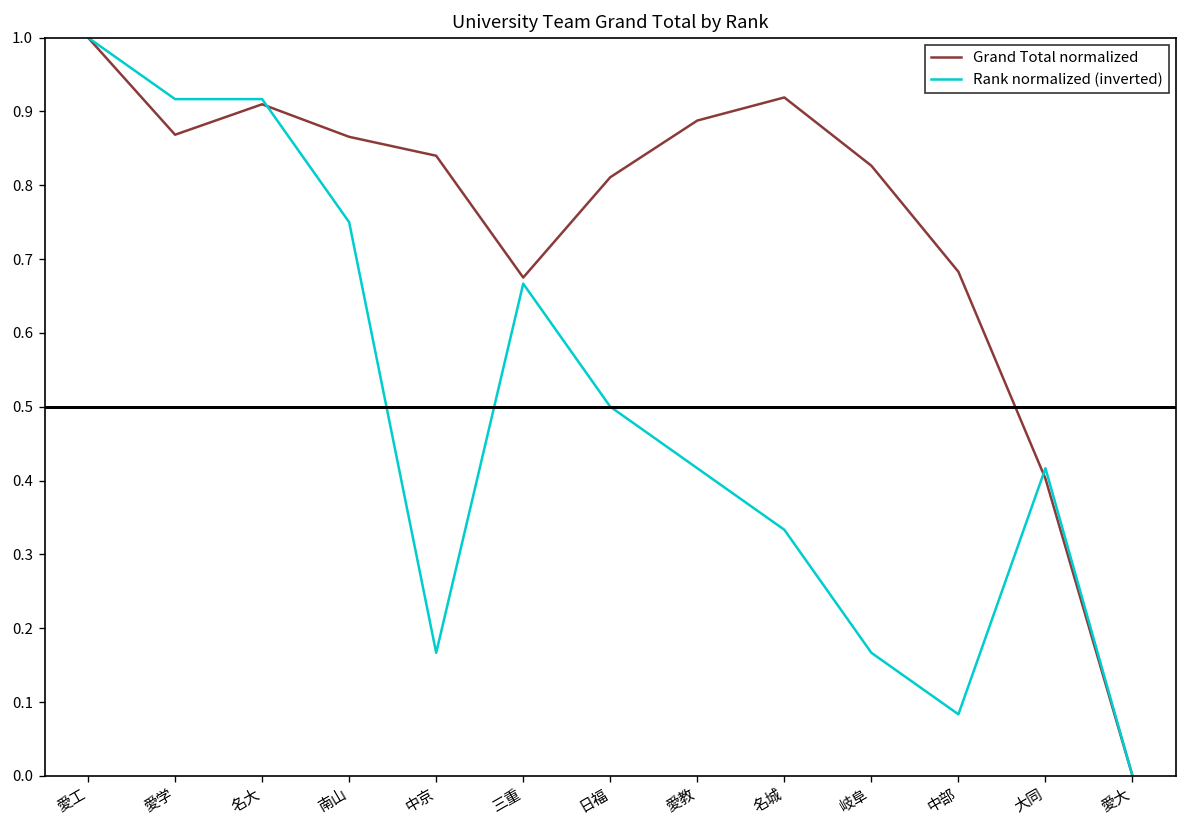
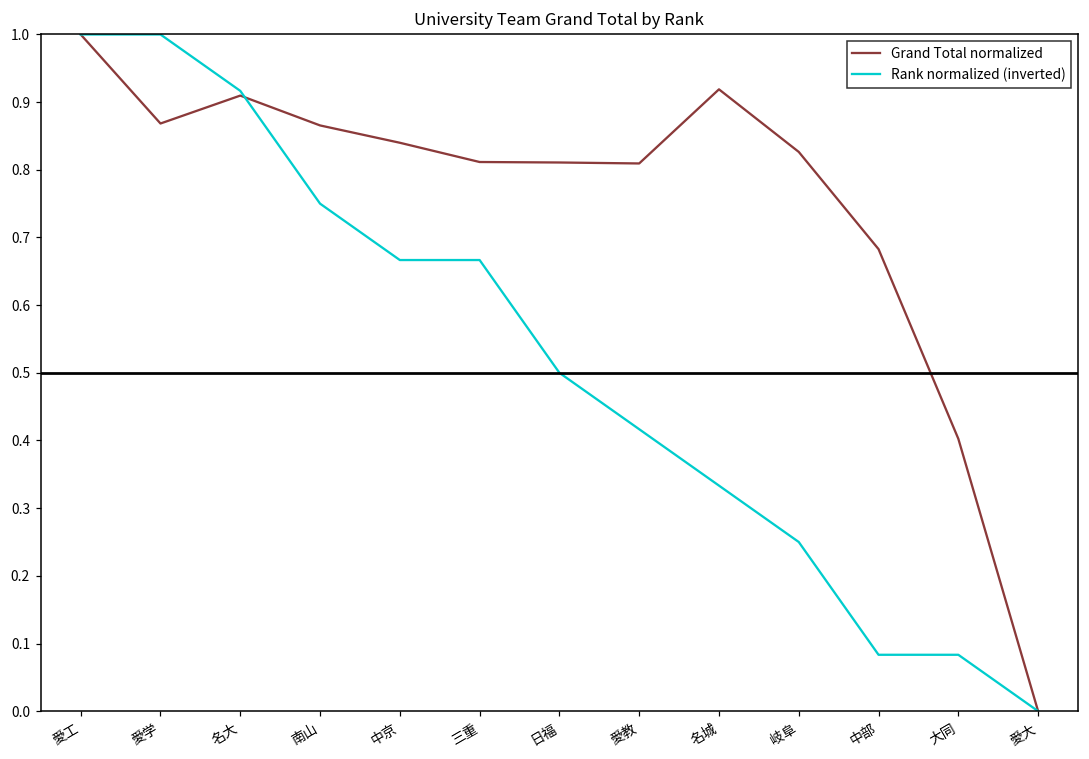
Rank normalized (inverted), 愛学: 0.92 -> 1.00
Rank normalized (inverted), 中京: 0.17 -> 0.67
Grand Total normalized, 三重: 0.67 -> 0.81
Grand Total normalized, 愛教: 0.89 -> 0.81
Rank normalized (inverted), 岐阜: 0.17 -> 0.25
Rank normalized (inverted), 大同: 0.42 -> 0.08
